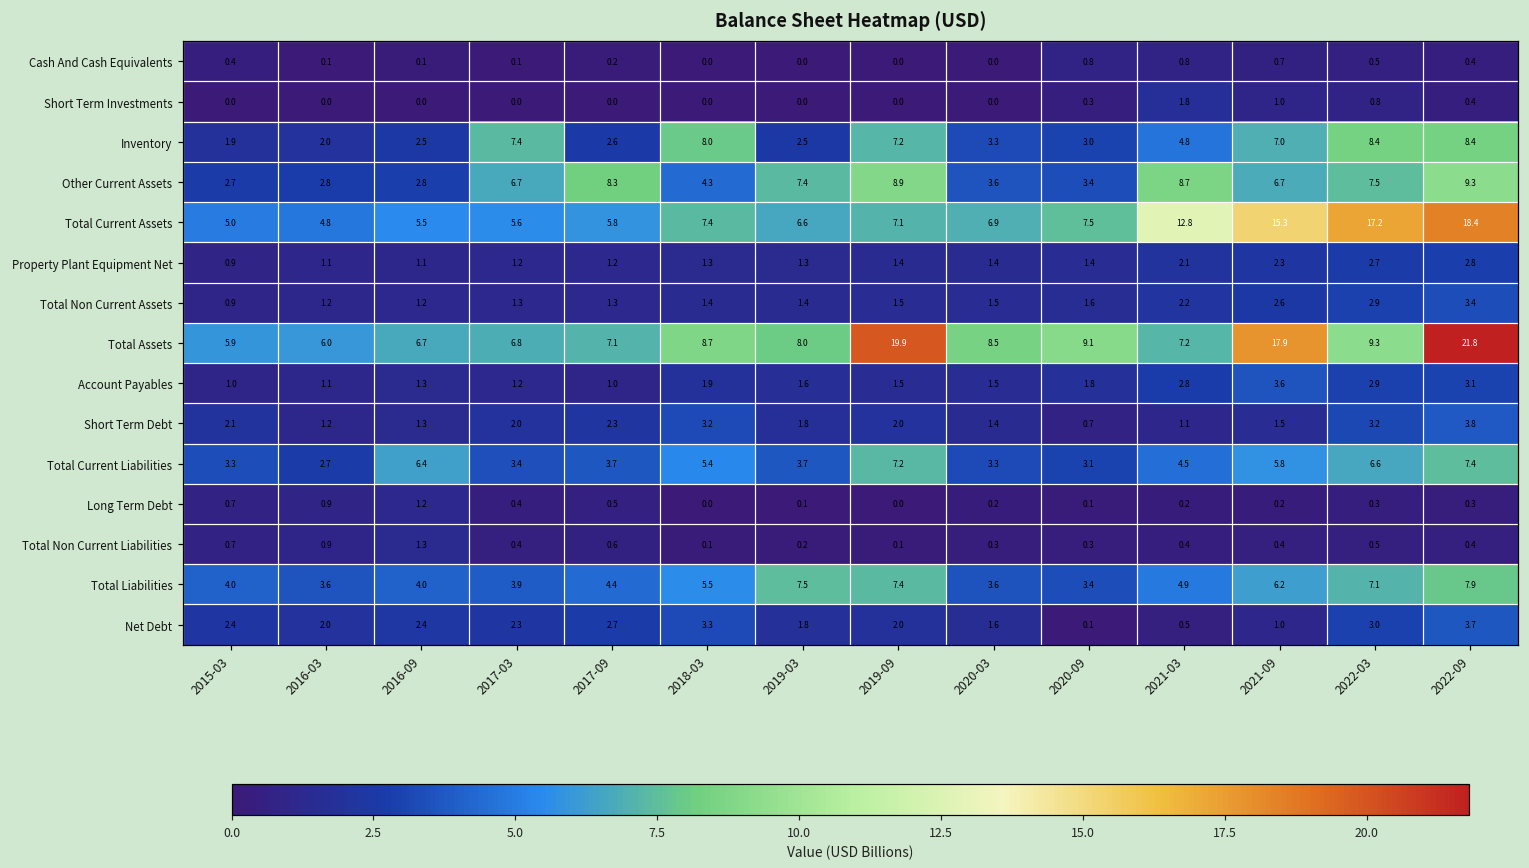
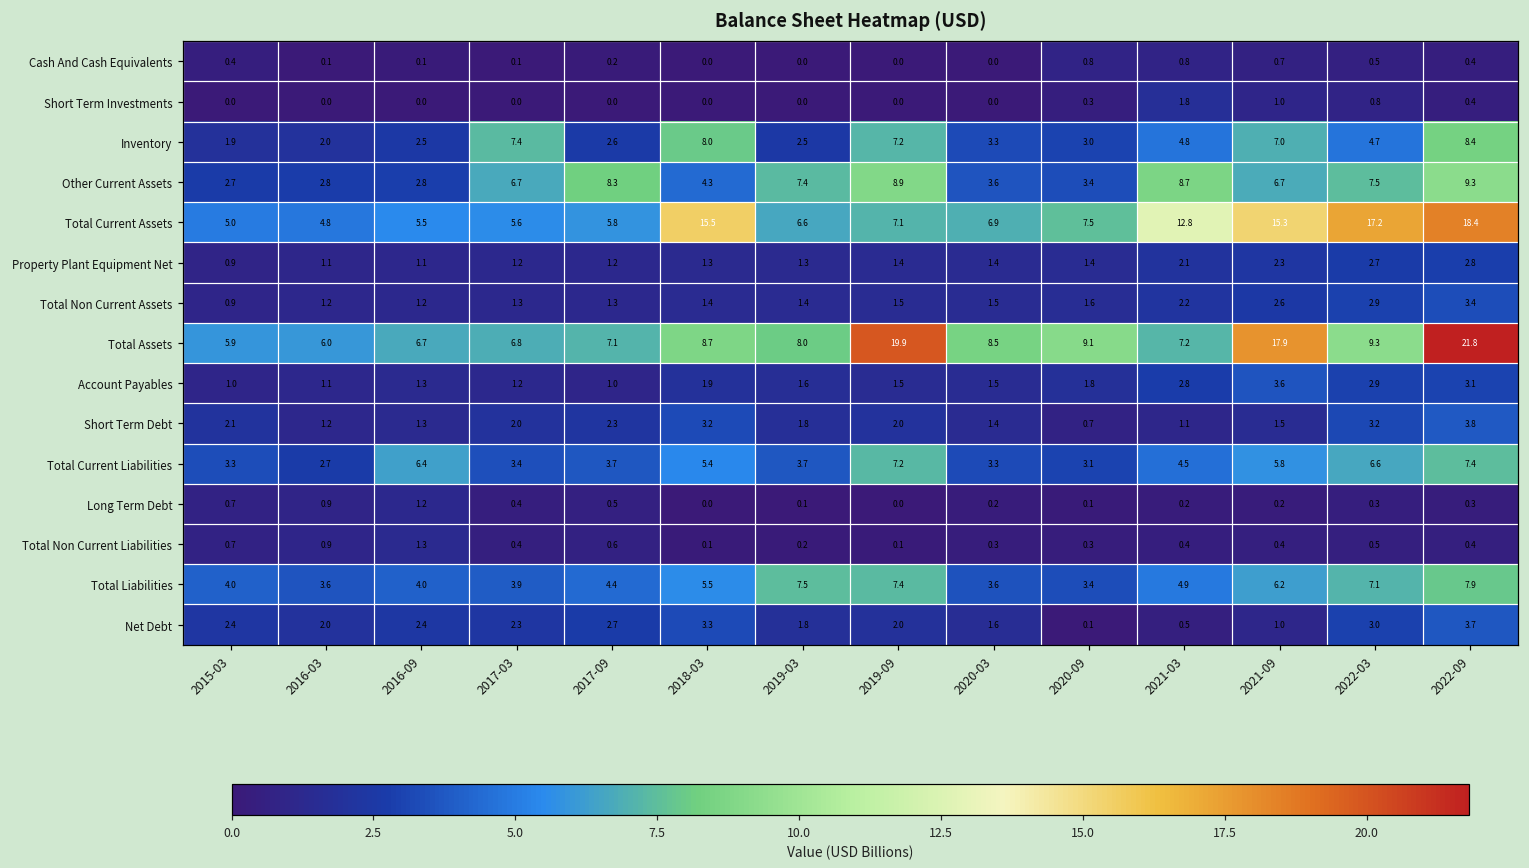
Inventory, 2022-03: 8.4 -> 4.7
Total Current Assets, 2018-03: 7.4 -> 15.5
